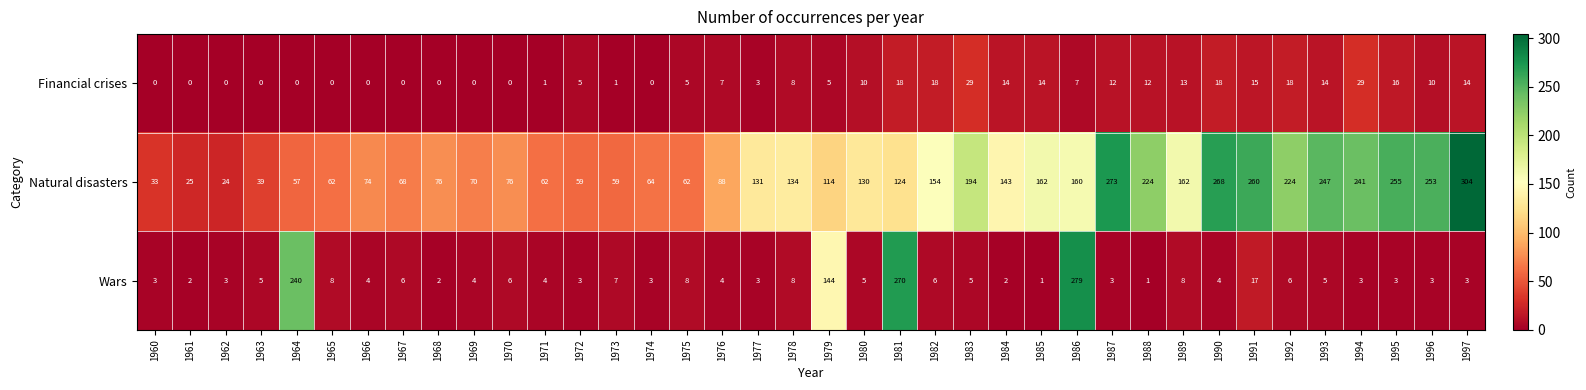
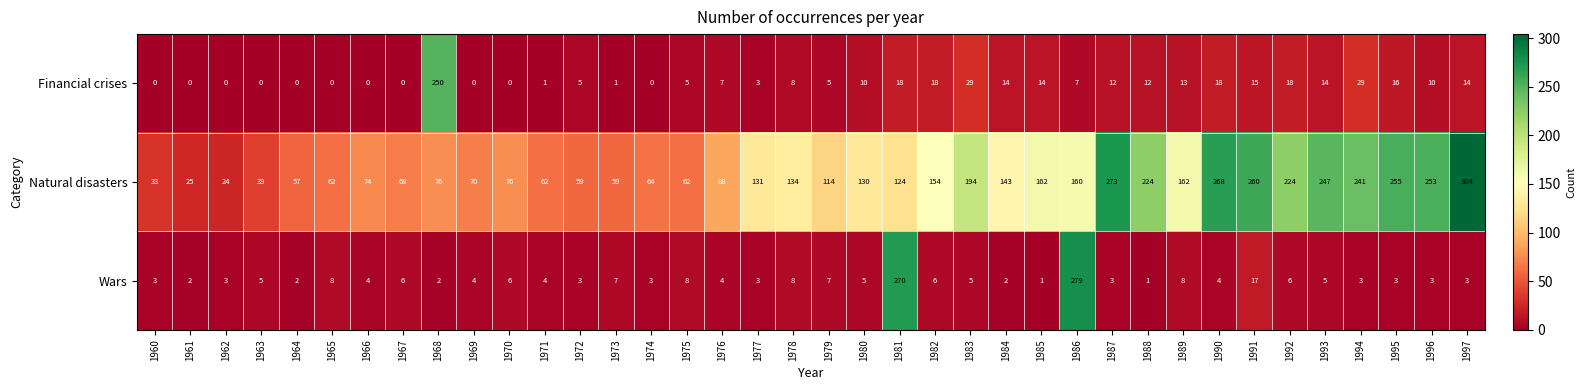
Financial crises, 1968: 0 -> 250
Wars, 1964: 240 -> 2
Wars, 1979: 144 -> 7
